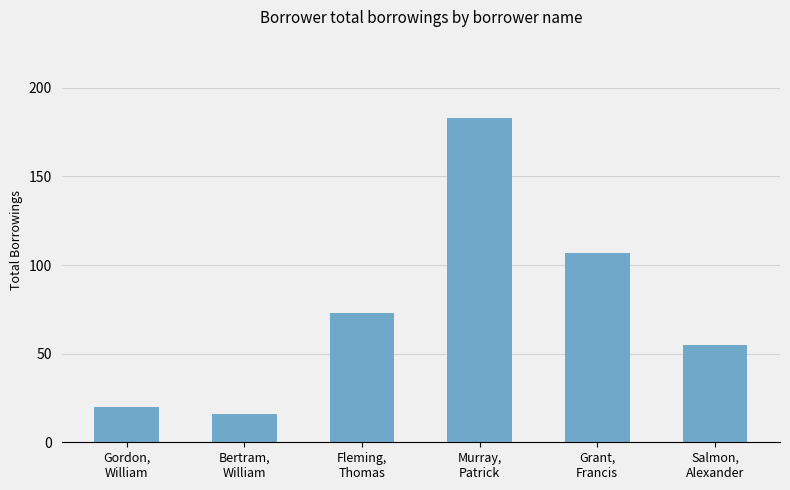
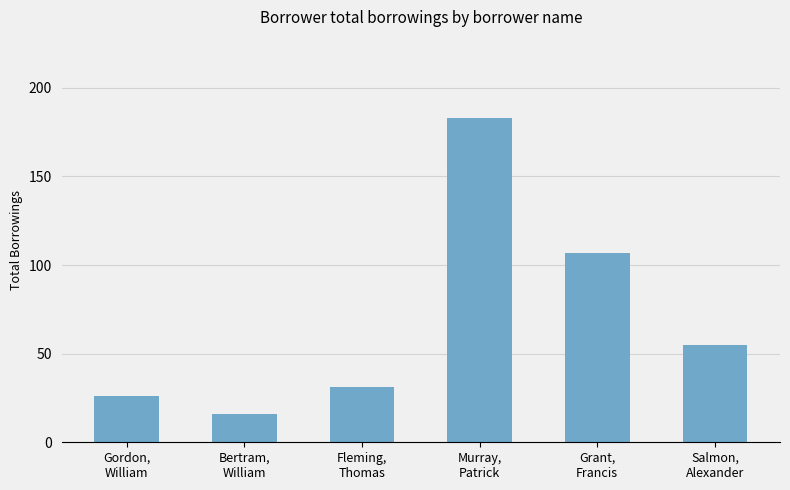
Gordon, William: 20 -> 26
Fleming, Thomas: 73 -> 31
